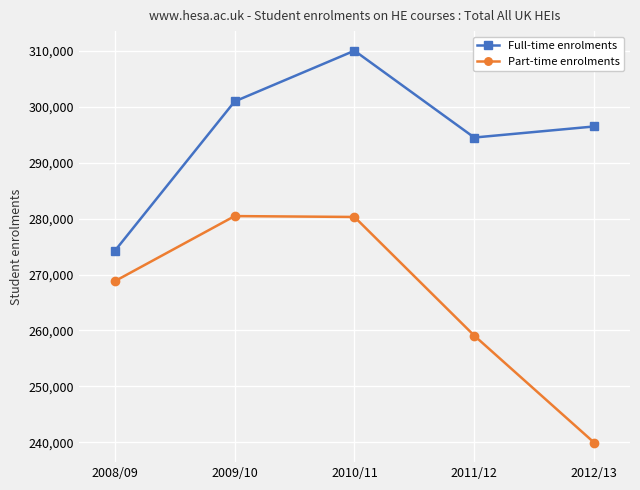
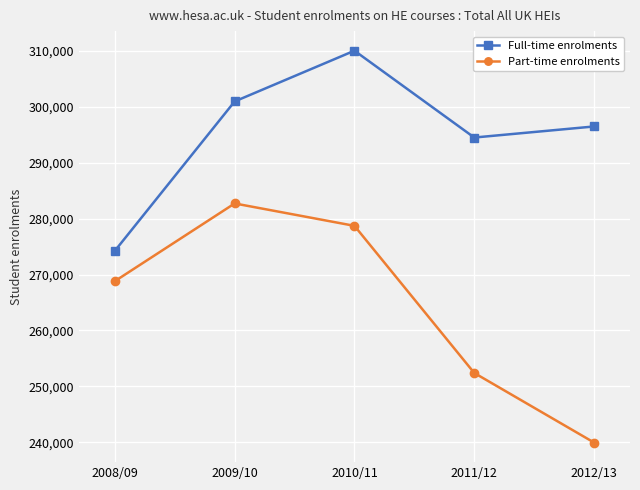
Part-time enrolments, 2009/10: 280,000 -> 283,000
Part-time enrolments, 2010/11: 280,000 -> 279,000
Part-time enrolments, 2011/12: 259,000 -> 252,000
